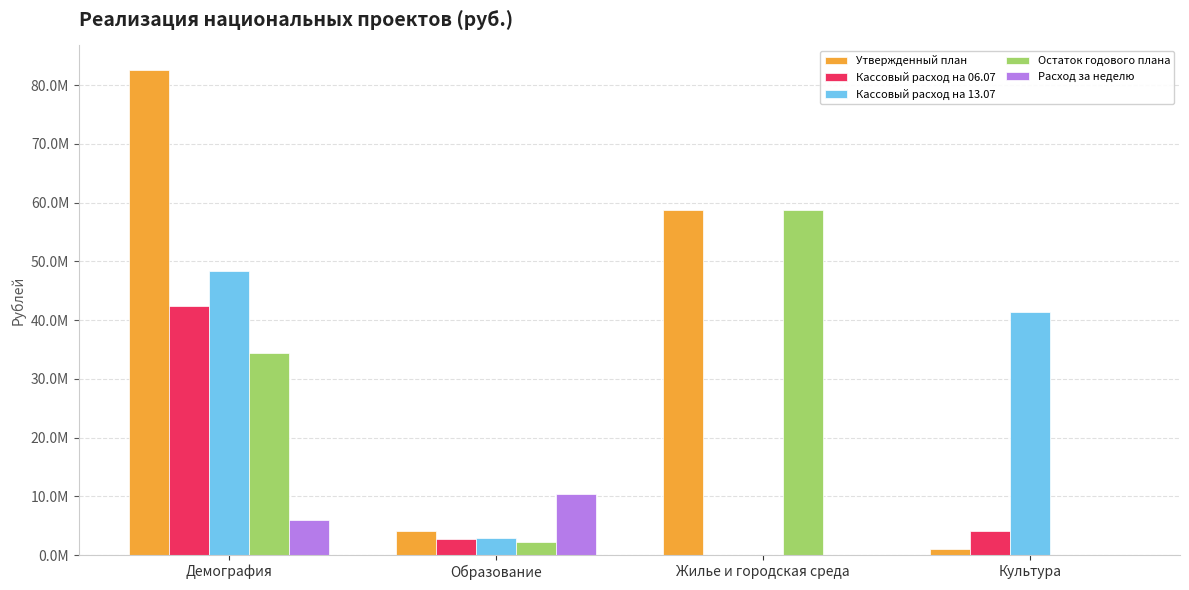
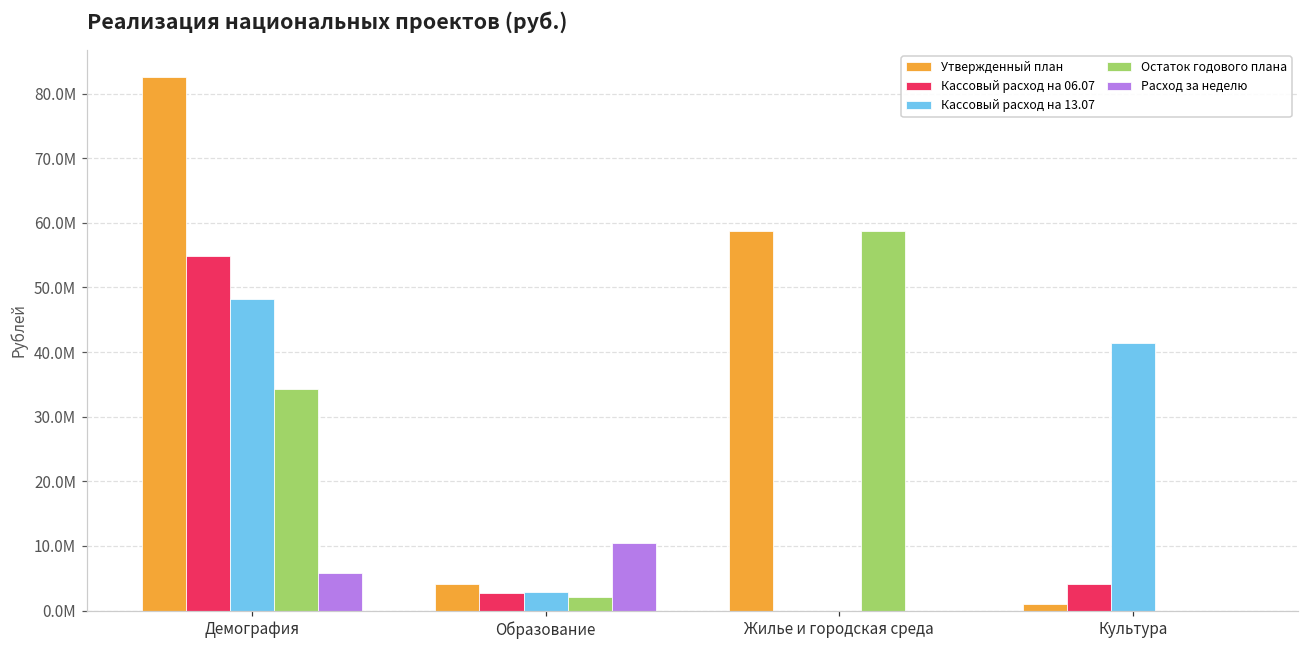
Кассовый расход на 06.07, Демография: 42000000 -> 55000000
